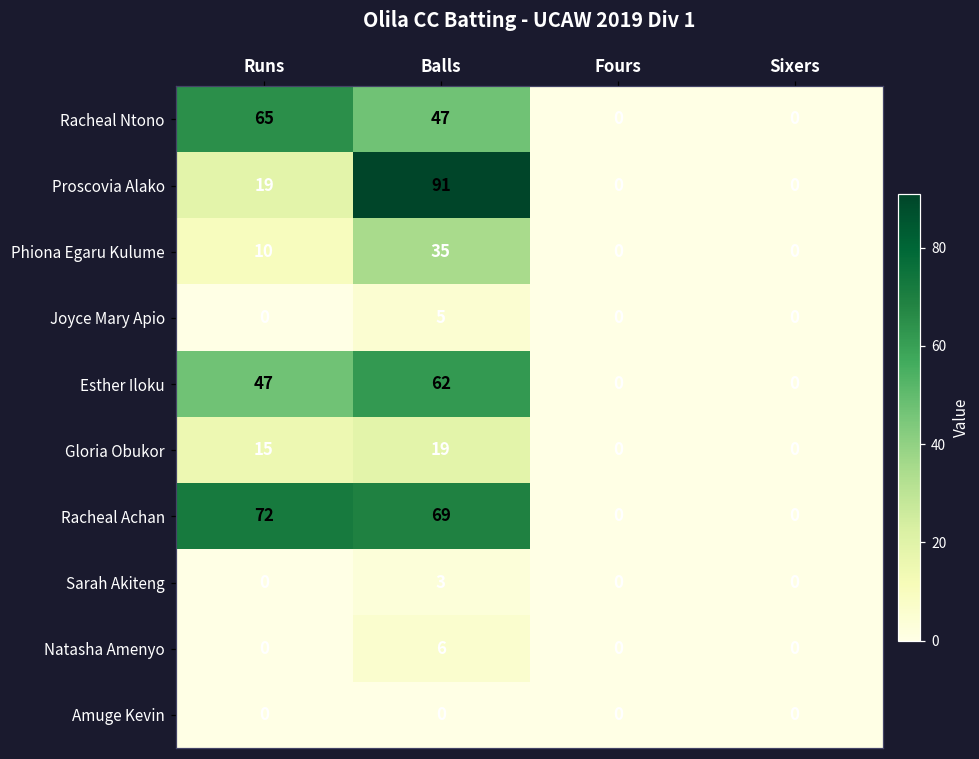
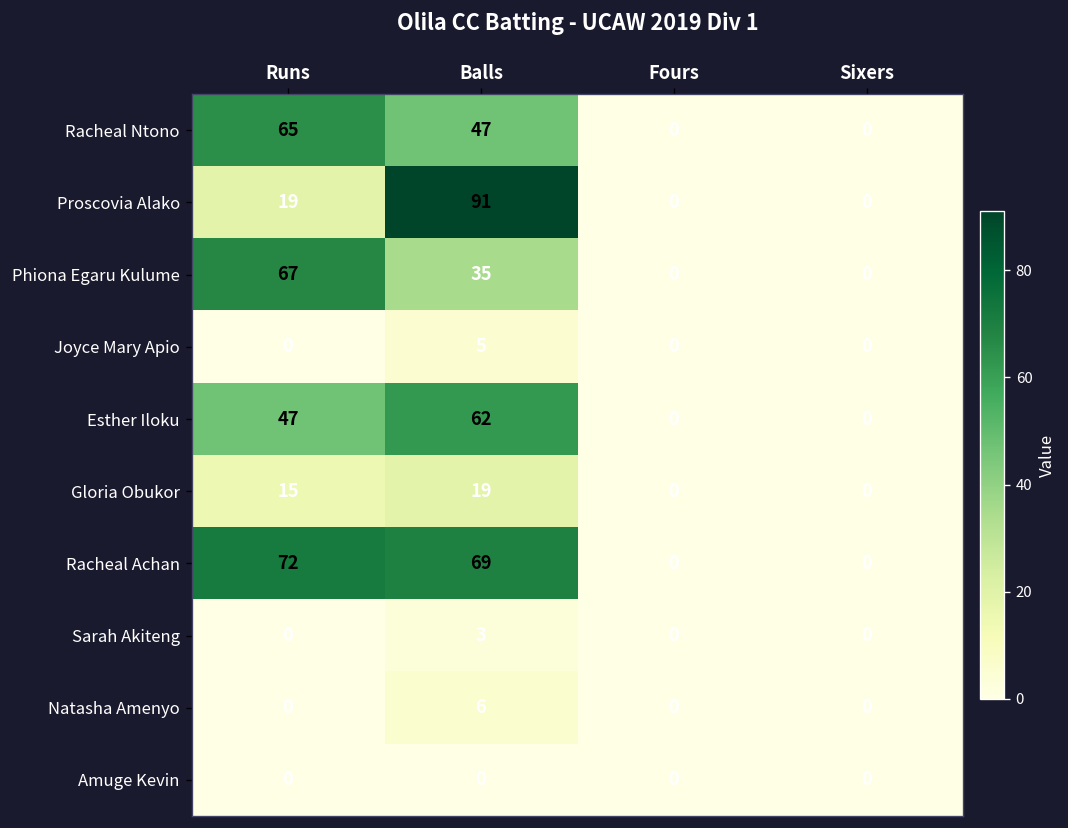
Phiona Egaru Kulume, Runs: 10 -> 67
